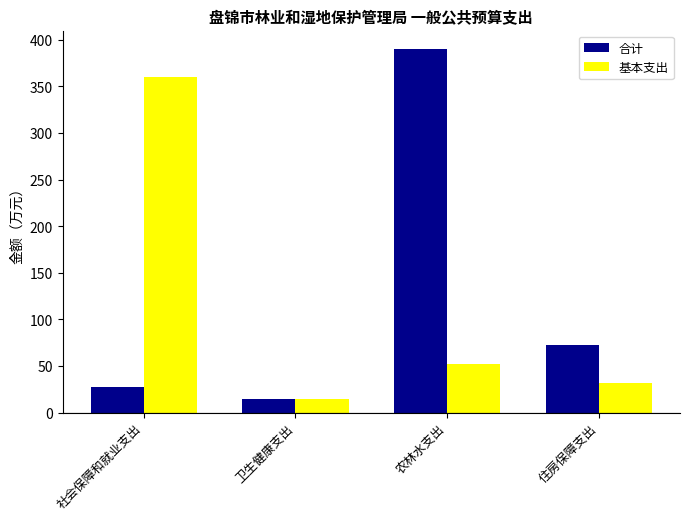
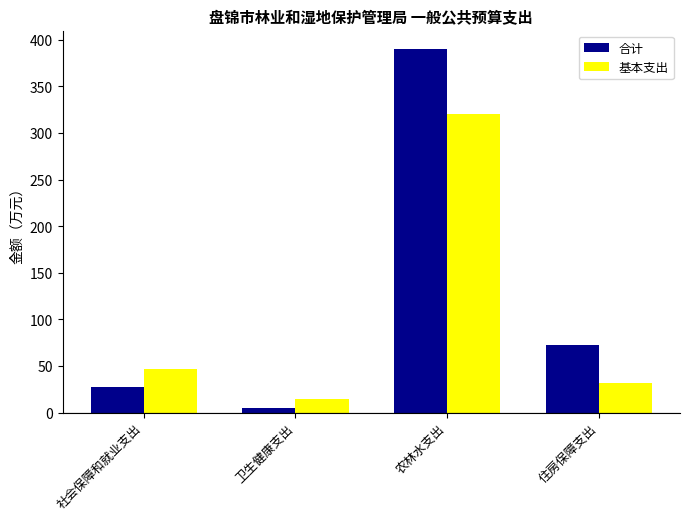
基本支出, 社会保障和就业支出: 360 -> 50
合计, 卫生健康支出: 10 -> 0
基本支出, 农林水支出: 50 -> 320
